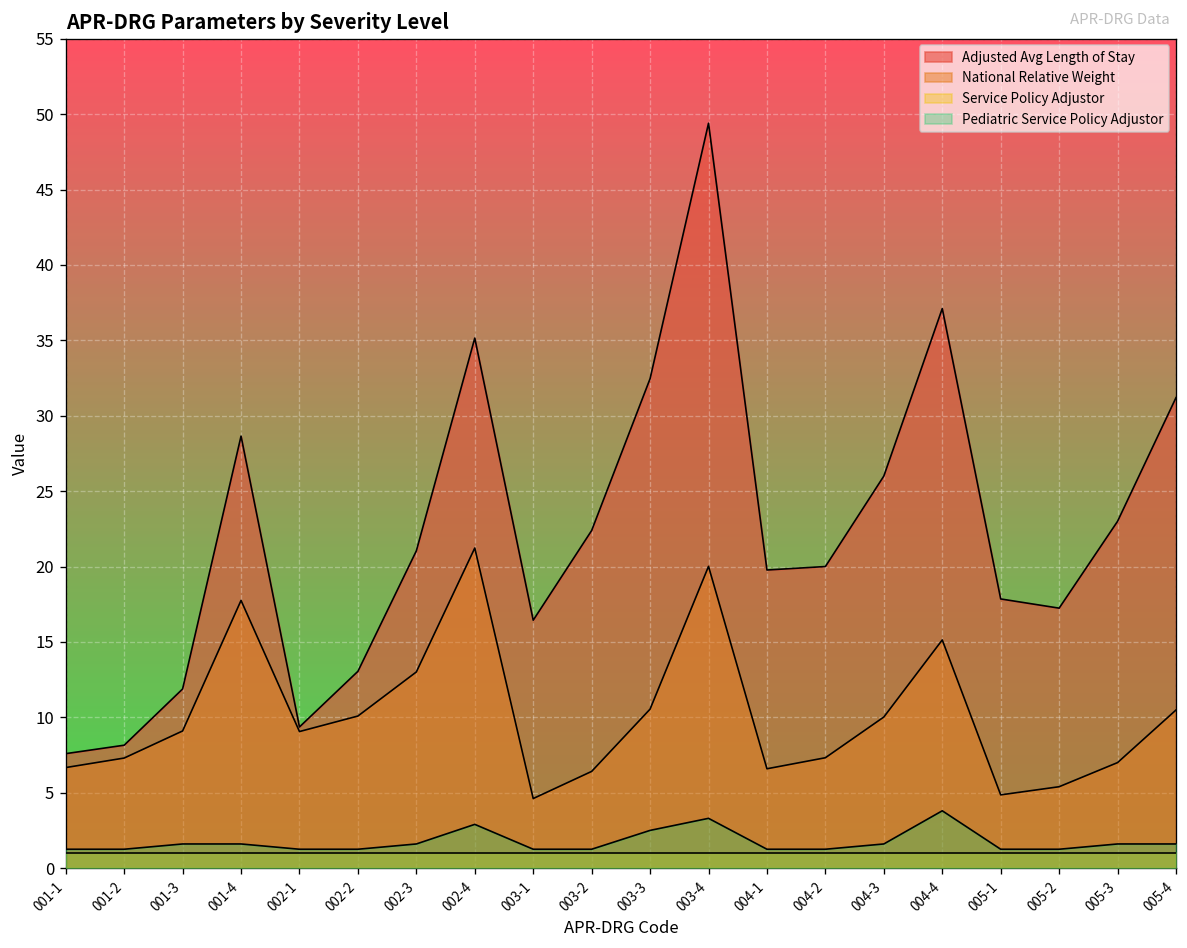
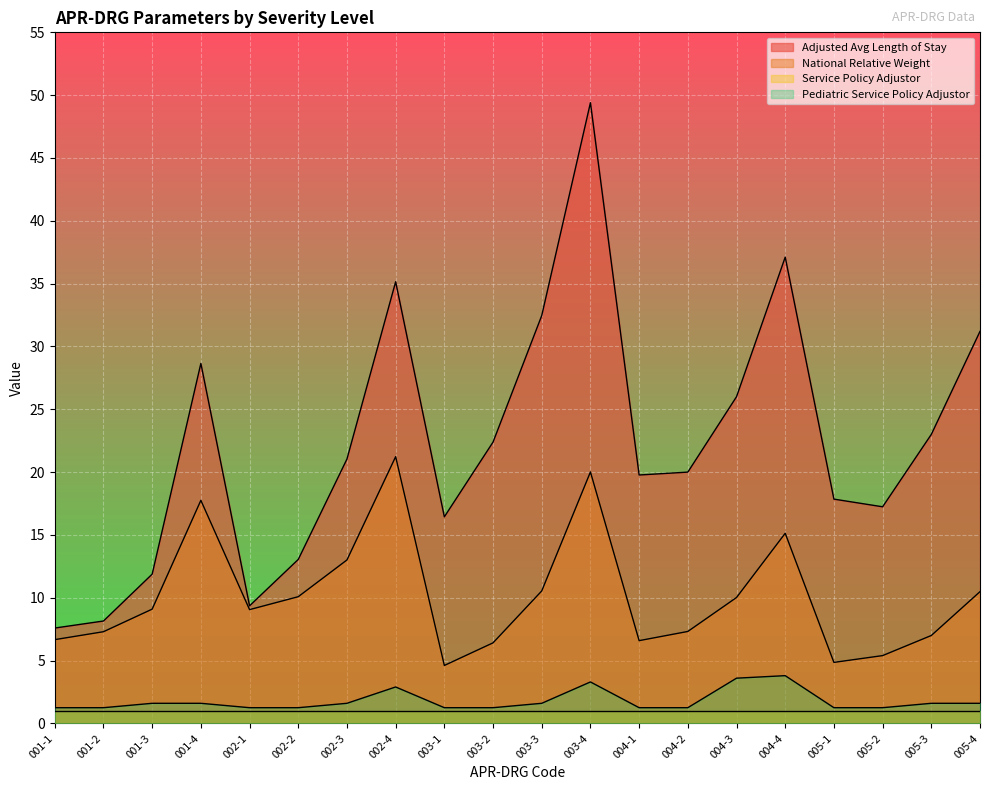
Pediatric Service Policy Adjustor, 003-3: 2.5 -> 1.6
Pediatric Service Policy Adjustor, 004-3: 1.6 -> 3.6
